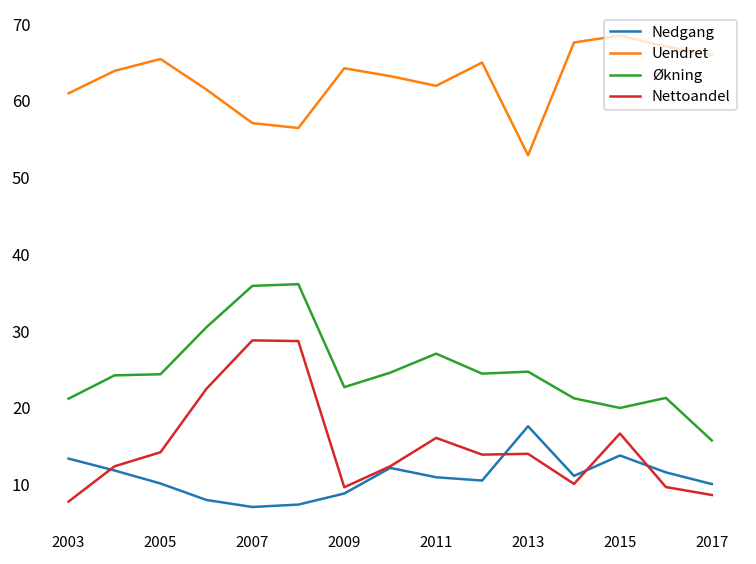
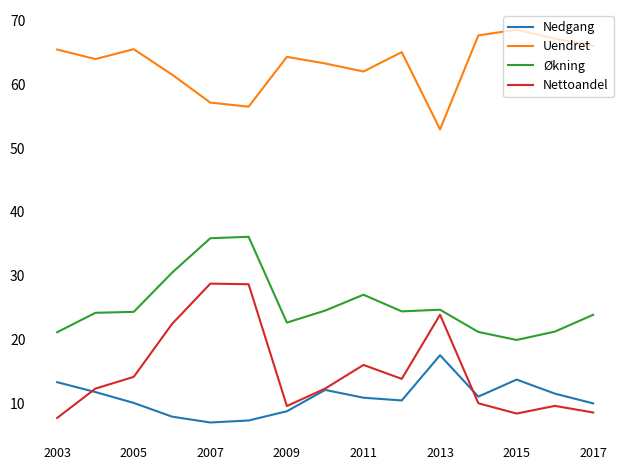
Uendret, 2003: 61 -> 65
Nettoandel, 2013: 14 -> 24
Nettoandel, 2015: 17 -> 8
Økning, 2017: 16 -> 24
